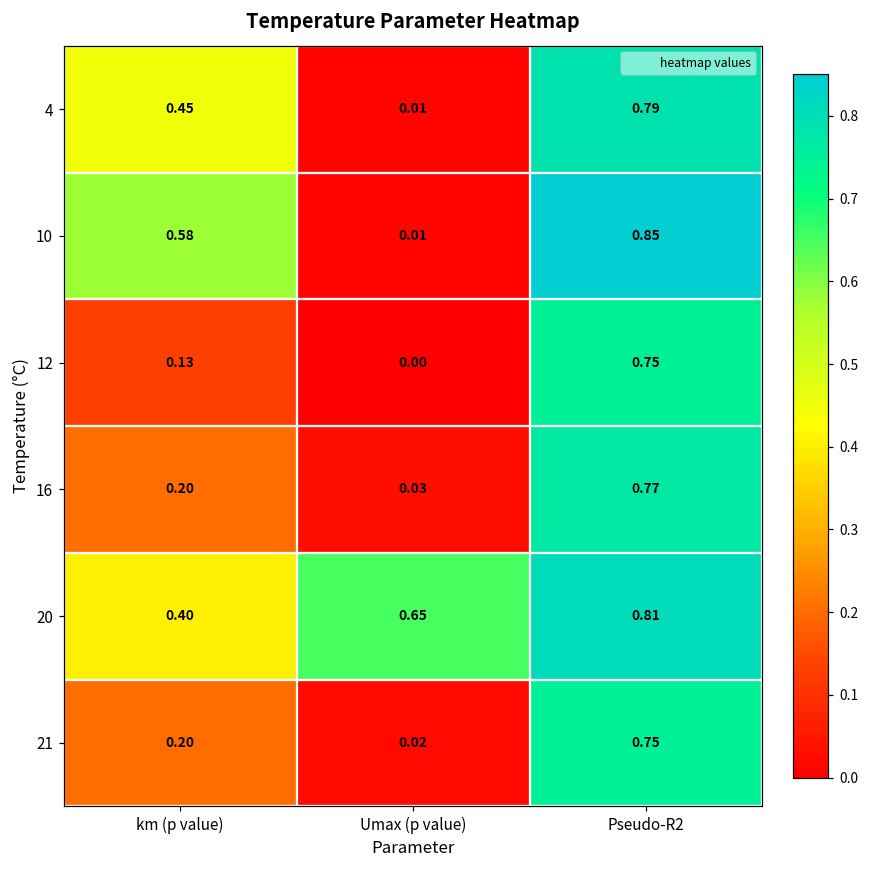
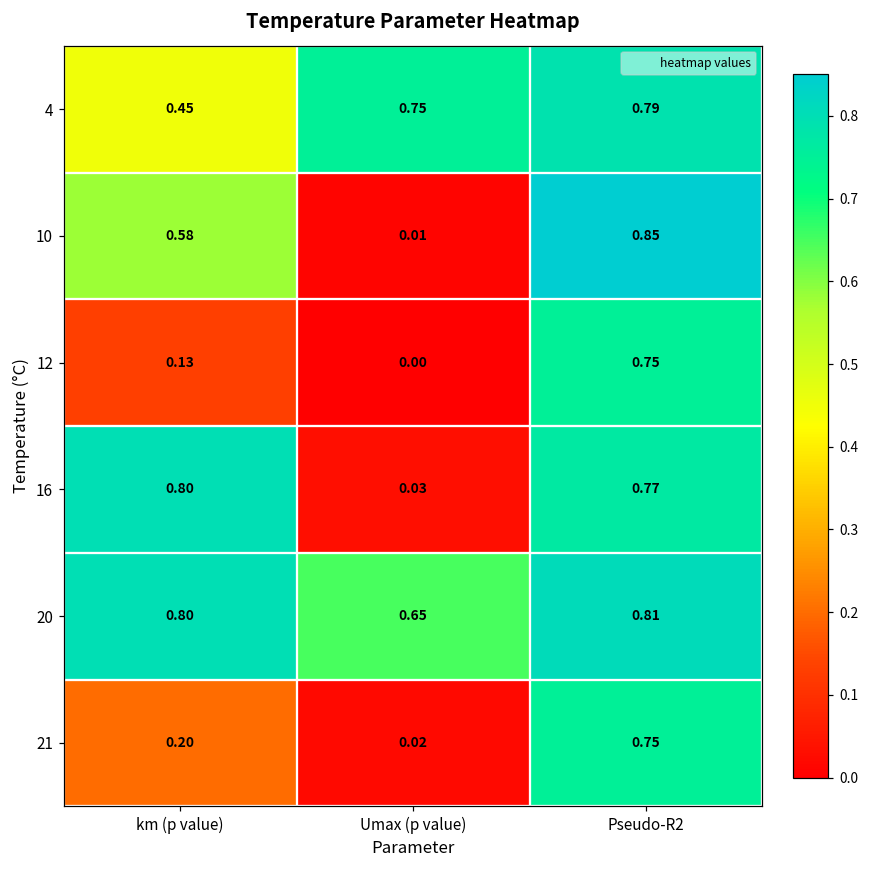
4, Umax (p value): 0.01 -> 0.75
16, km (p value): 0.20 -> 0.80
20, km (p value): 0.40 -> 0.80
